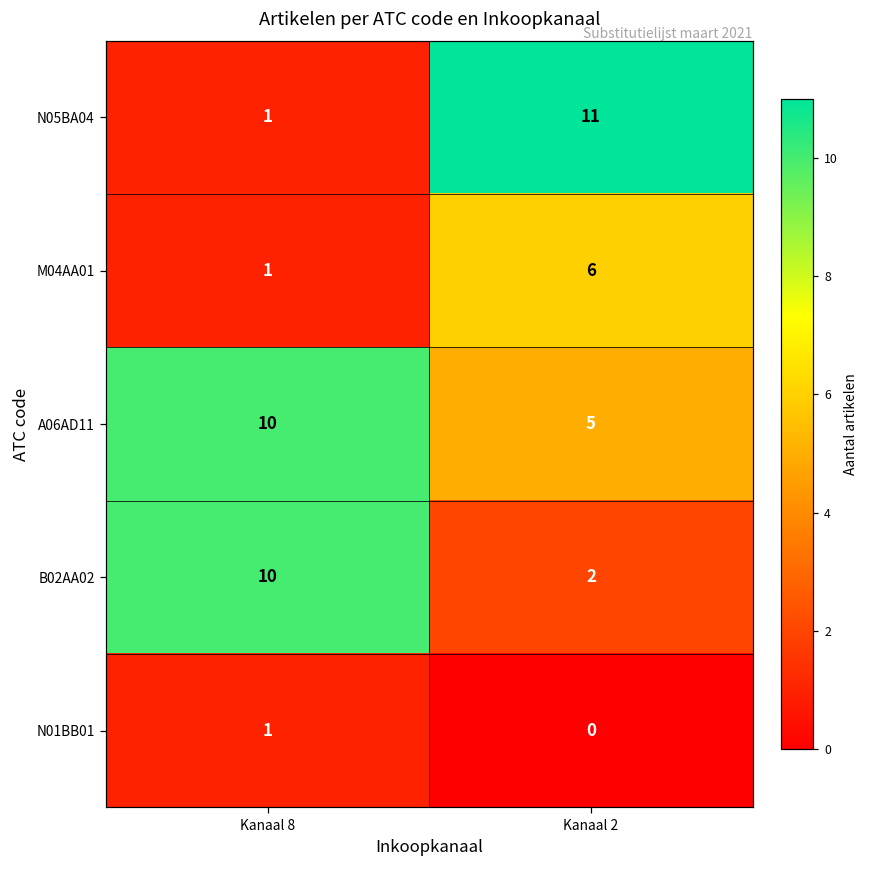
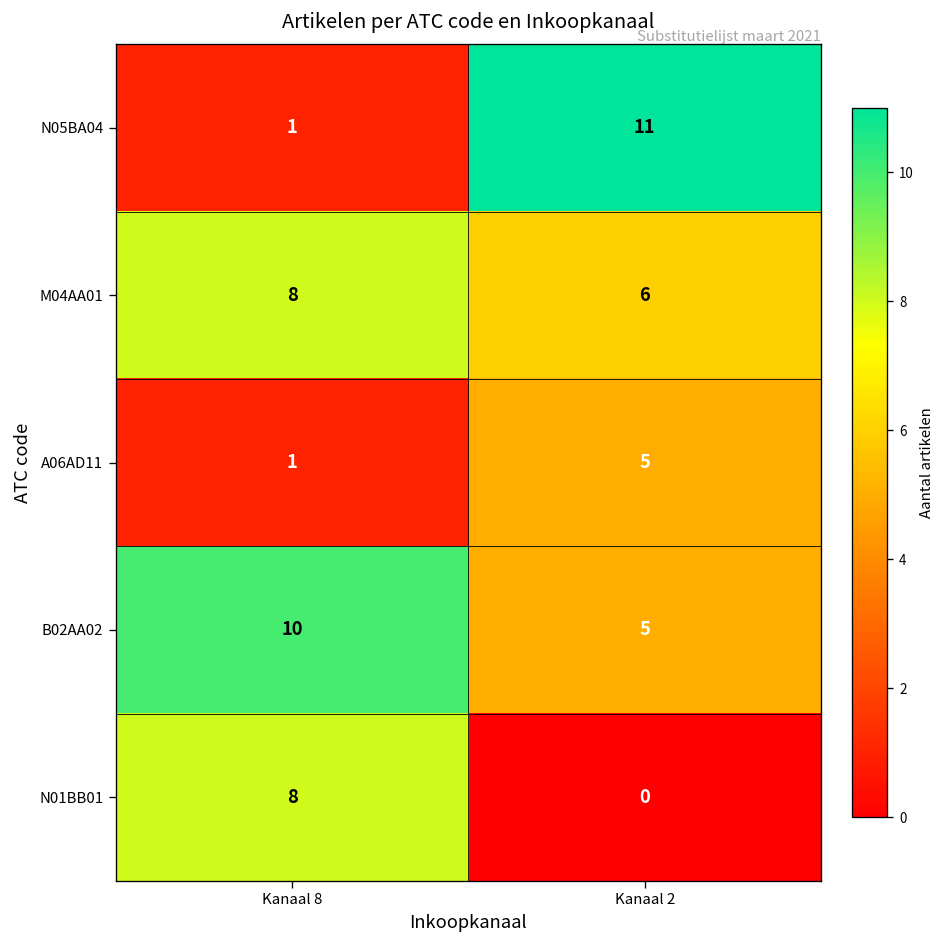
M04AA01, Kanaal 8: 1 -> 8
A06AD11, Kanaal 8: 10 -> 1
B02AA02, Kanaal 2: 2 -> 5
N01BB01, Kanaal 8: 1 -> 8
